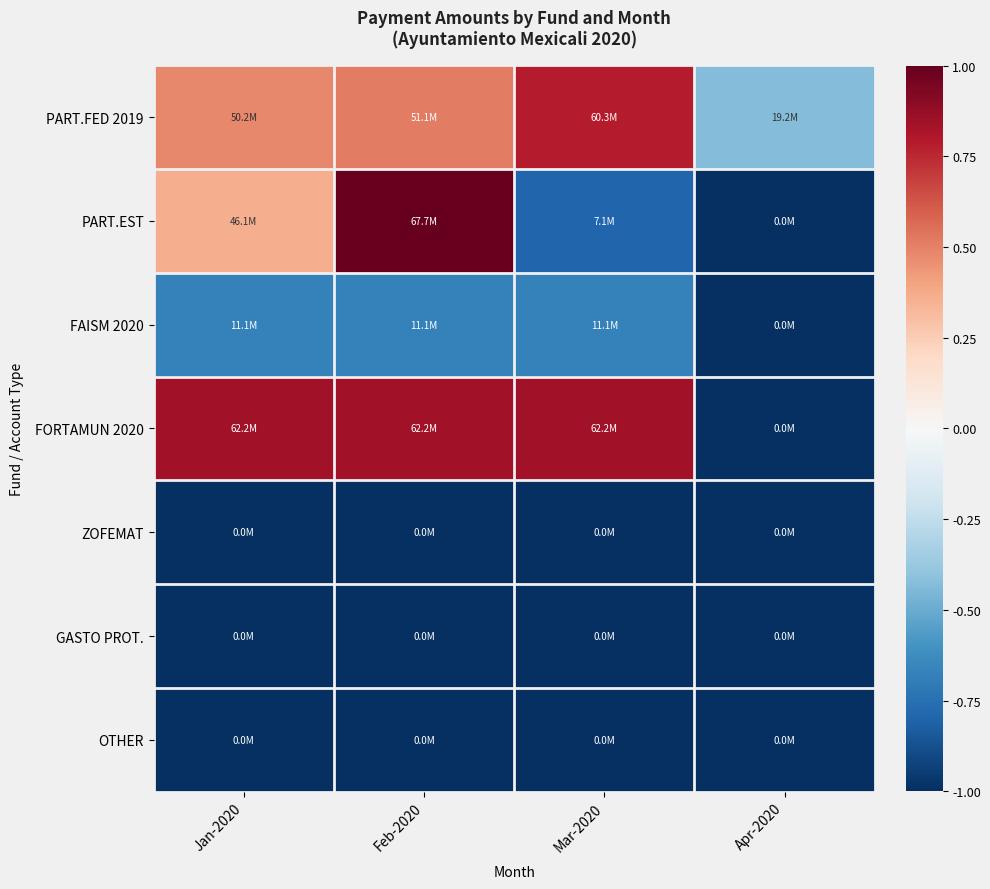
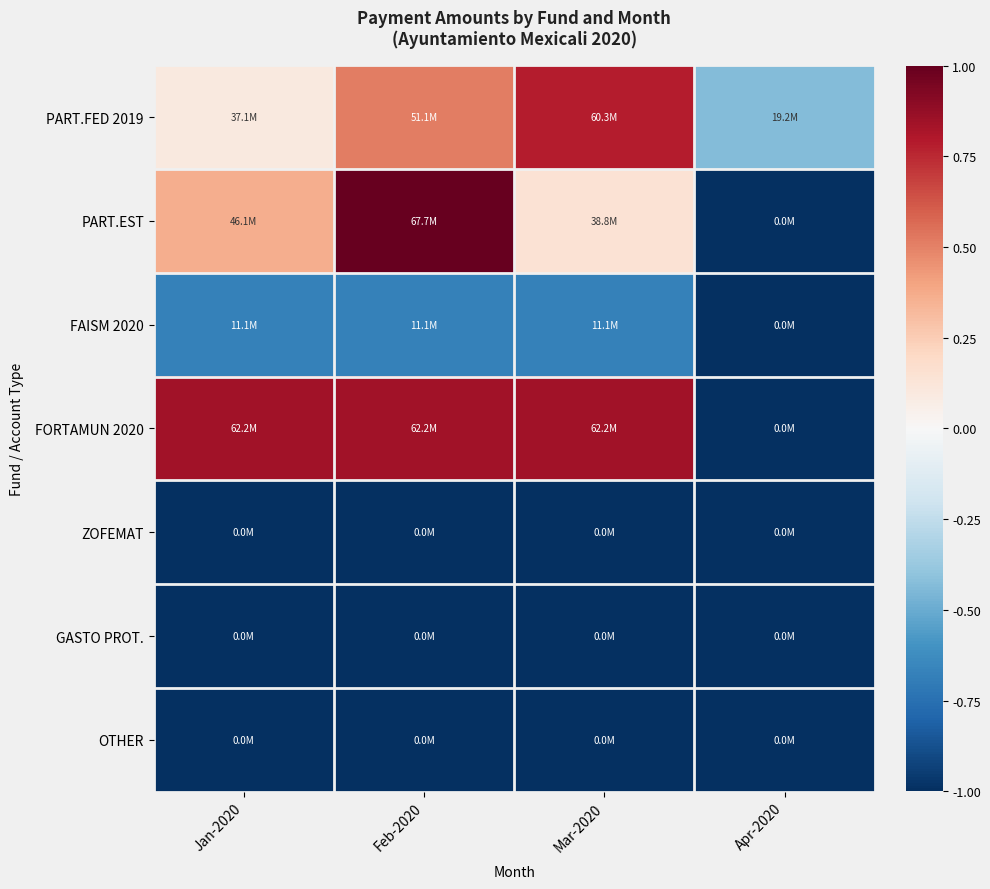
PART.FED 2019, Jan-2020: 50.2M -> 37.1M
PART.EST, Mar-2020: 7.1M -> 38.8M
